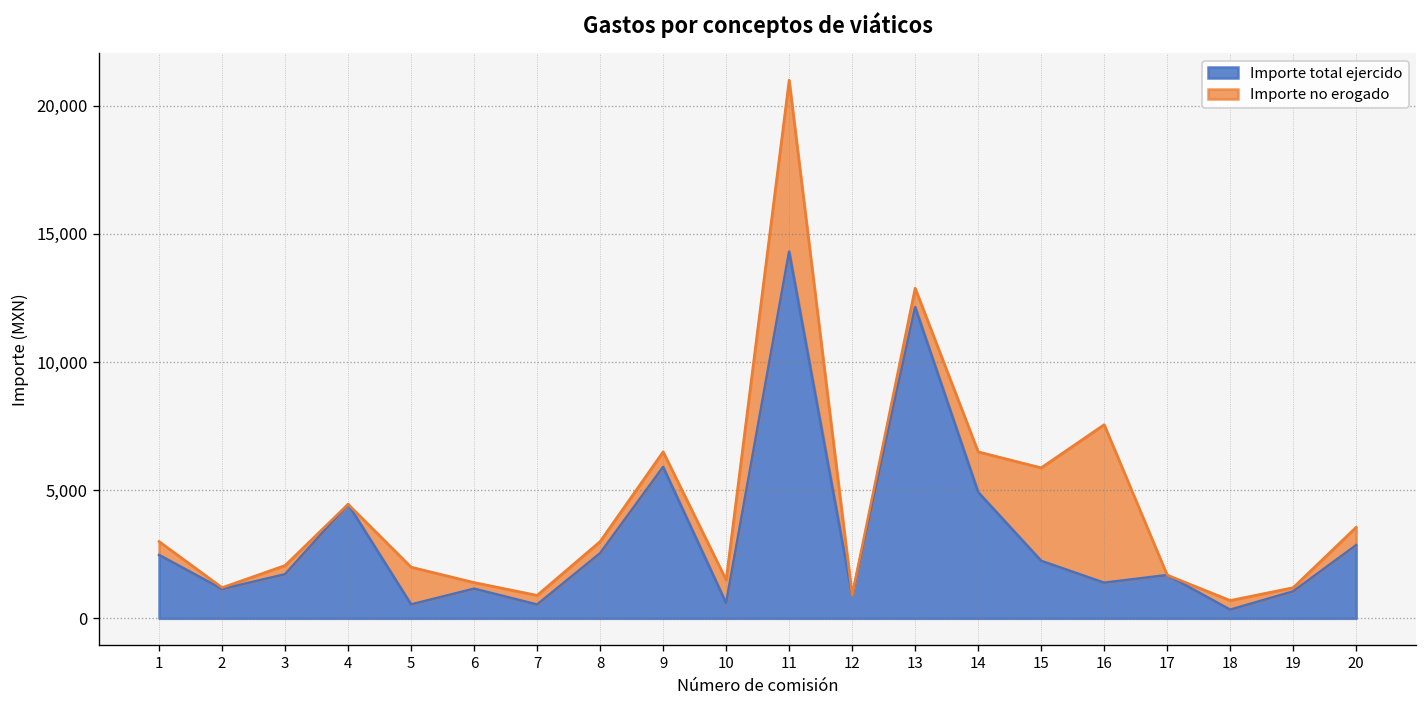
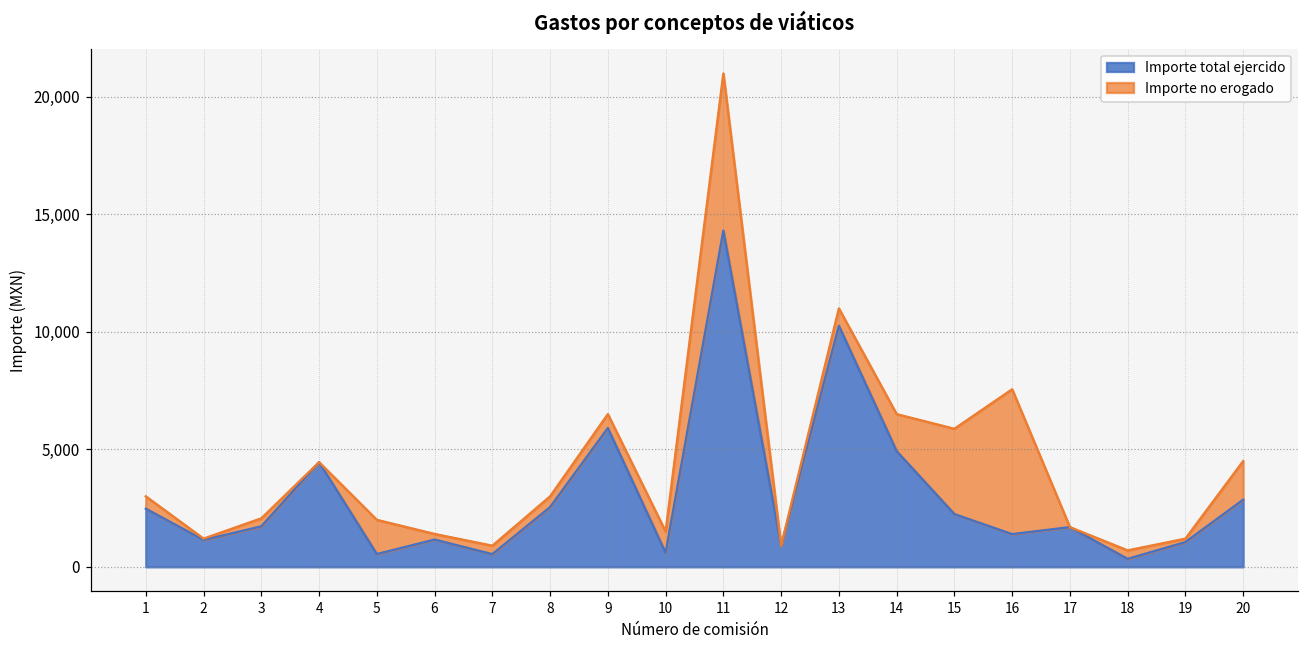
Importe total ejercido, 13: 12,100 -> 10,300
Importe no erogado, 20: 700 -> 1,600
